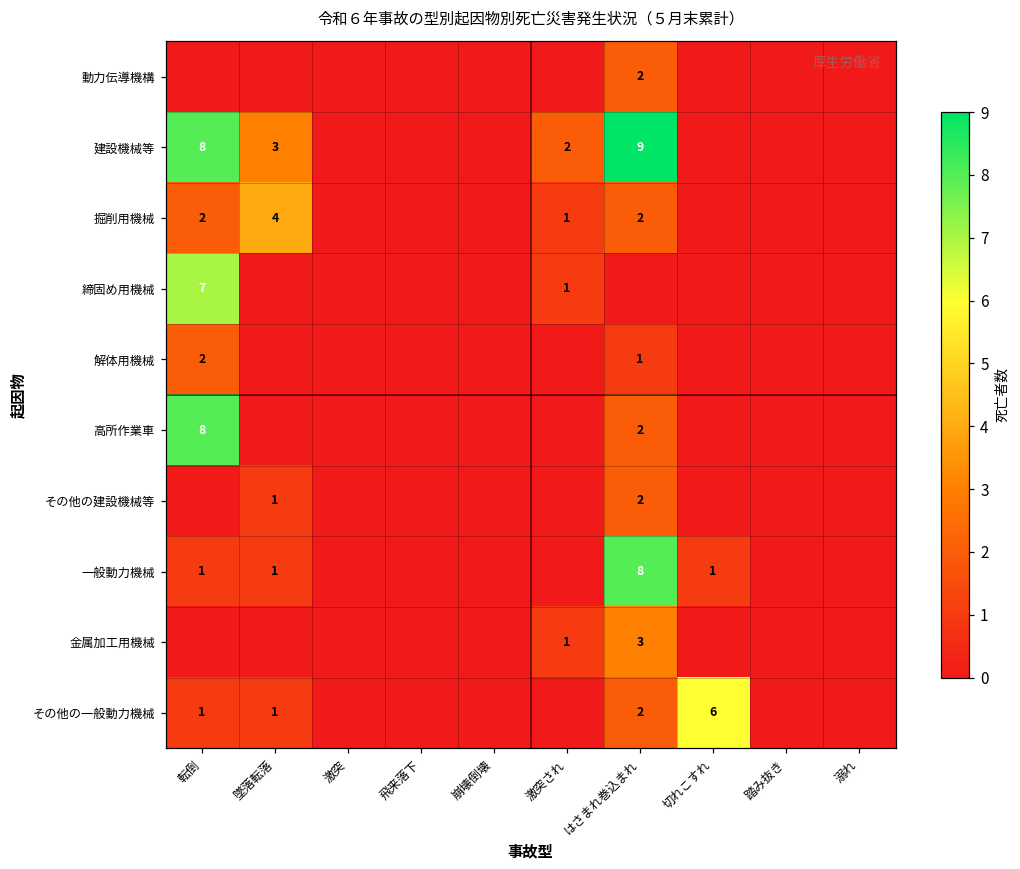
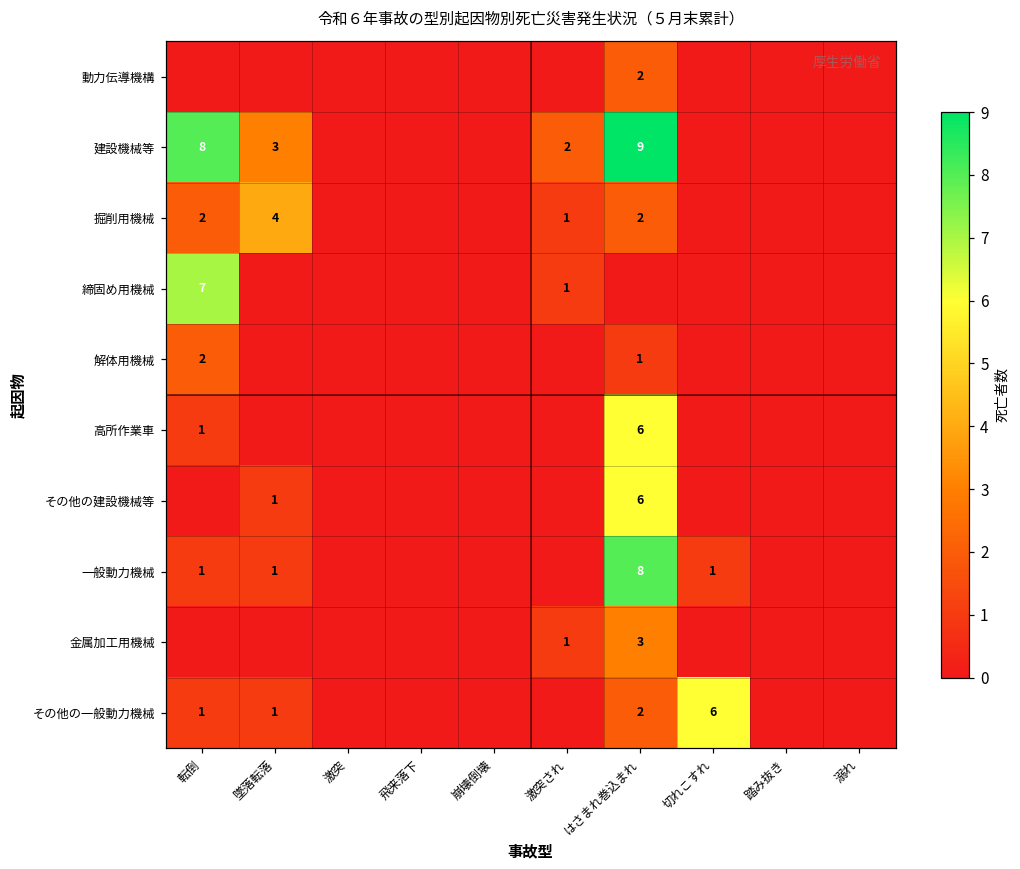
高所作業車, 転倒: 8 -> 1
高所作業車, はさまれ巻込まれ: 2 -> 6
その他の建設機械等, はさまれ巻込まれ: 2 -> 6
